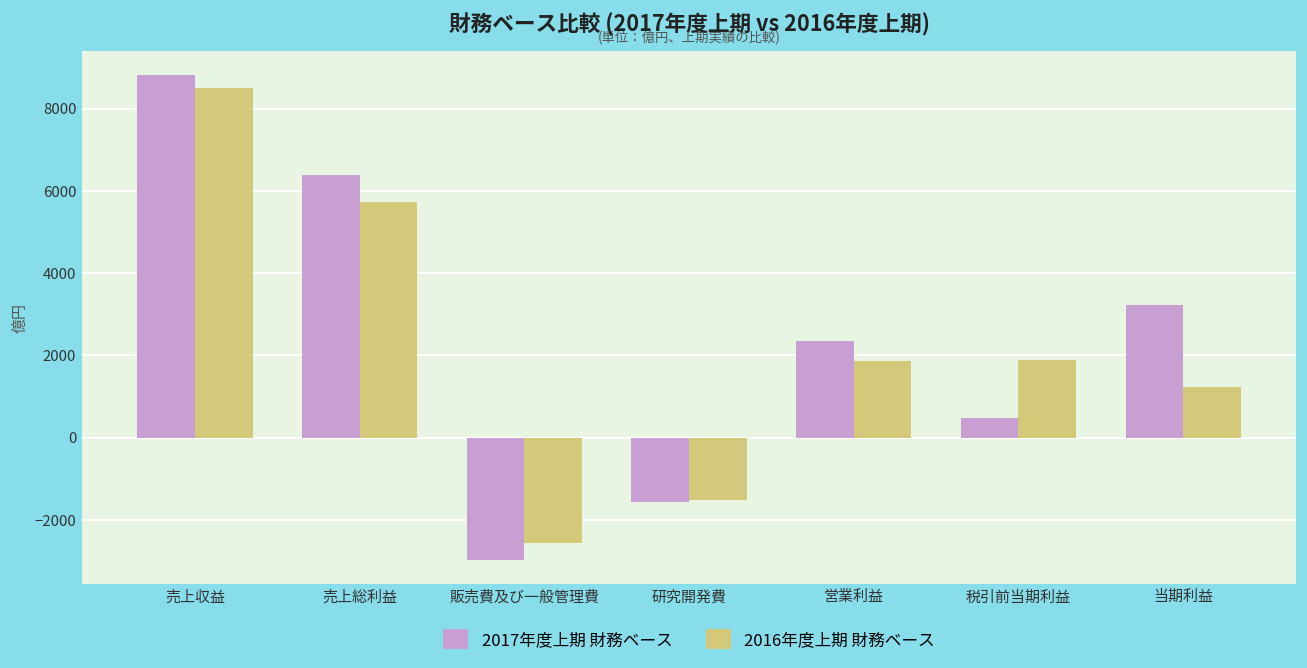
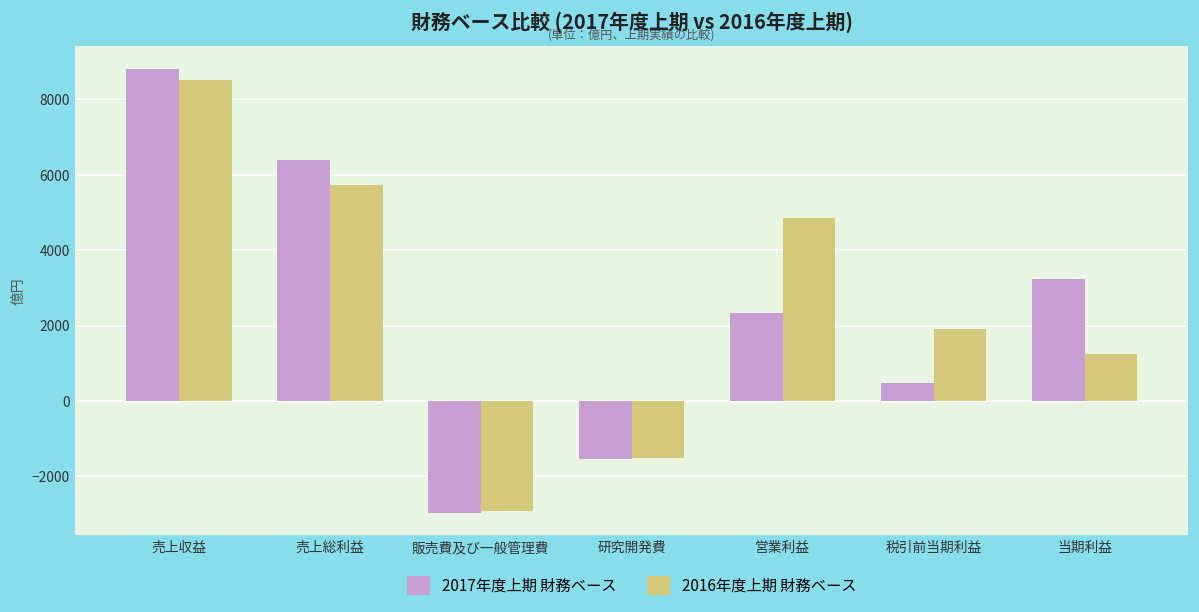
2016年度上期 財務ベース, 販売費及び一般管理費: -2600 -> -2900
2016年度上期 財務ベース, 営業利益: 1900 -> 4800
